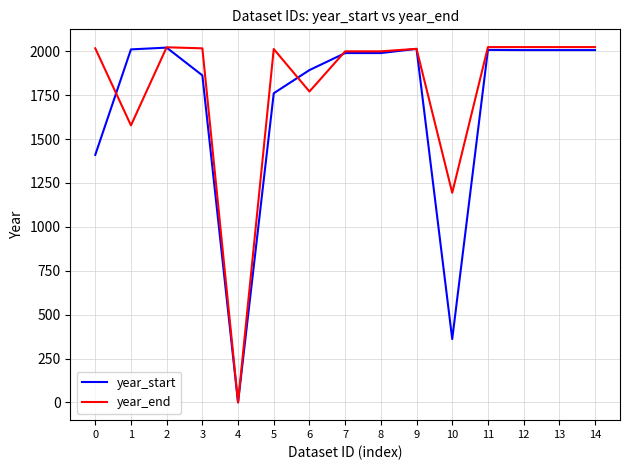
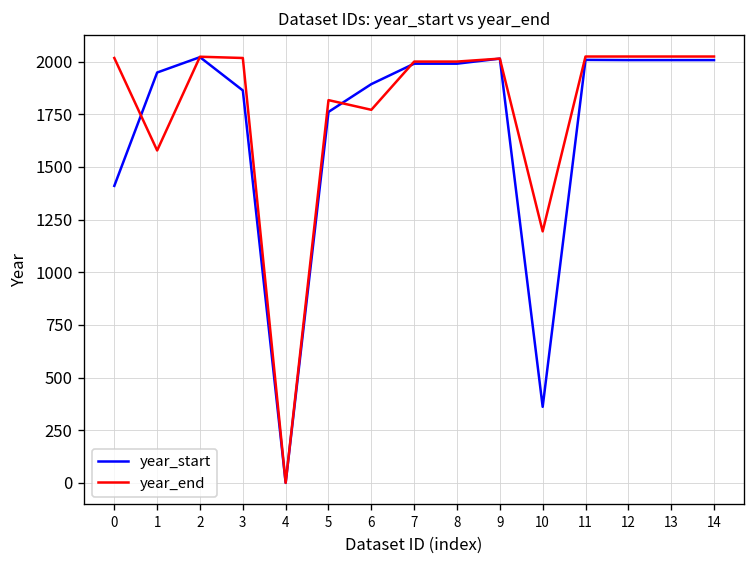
year_start, 1: 2010 -> 1950
year_end, 5: 2010 -> 1820
